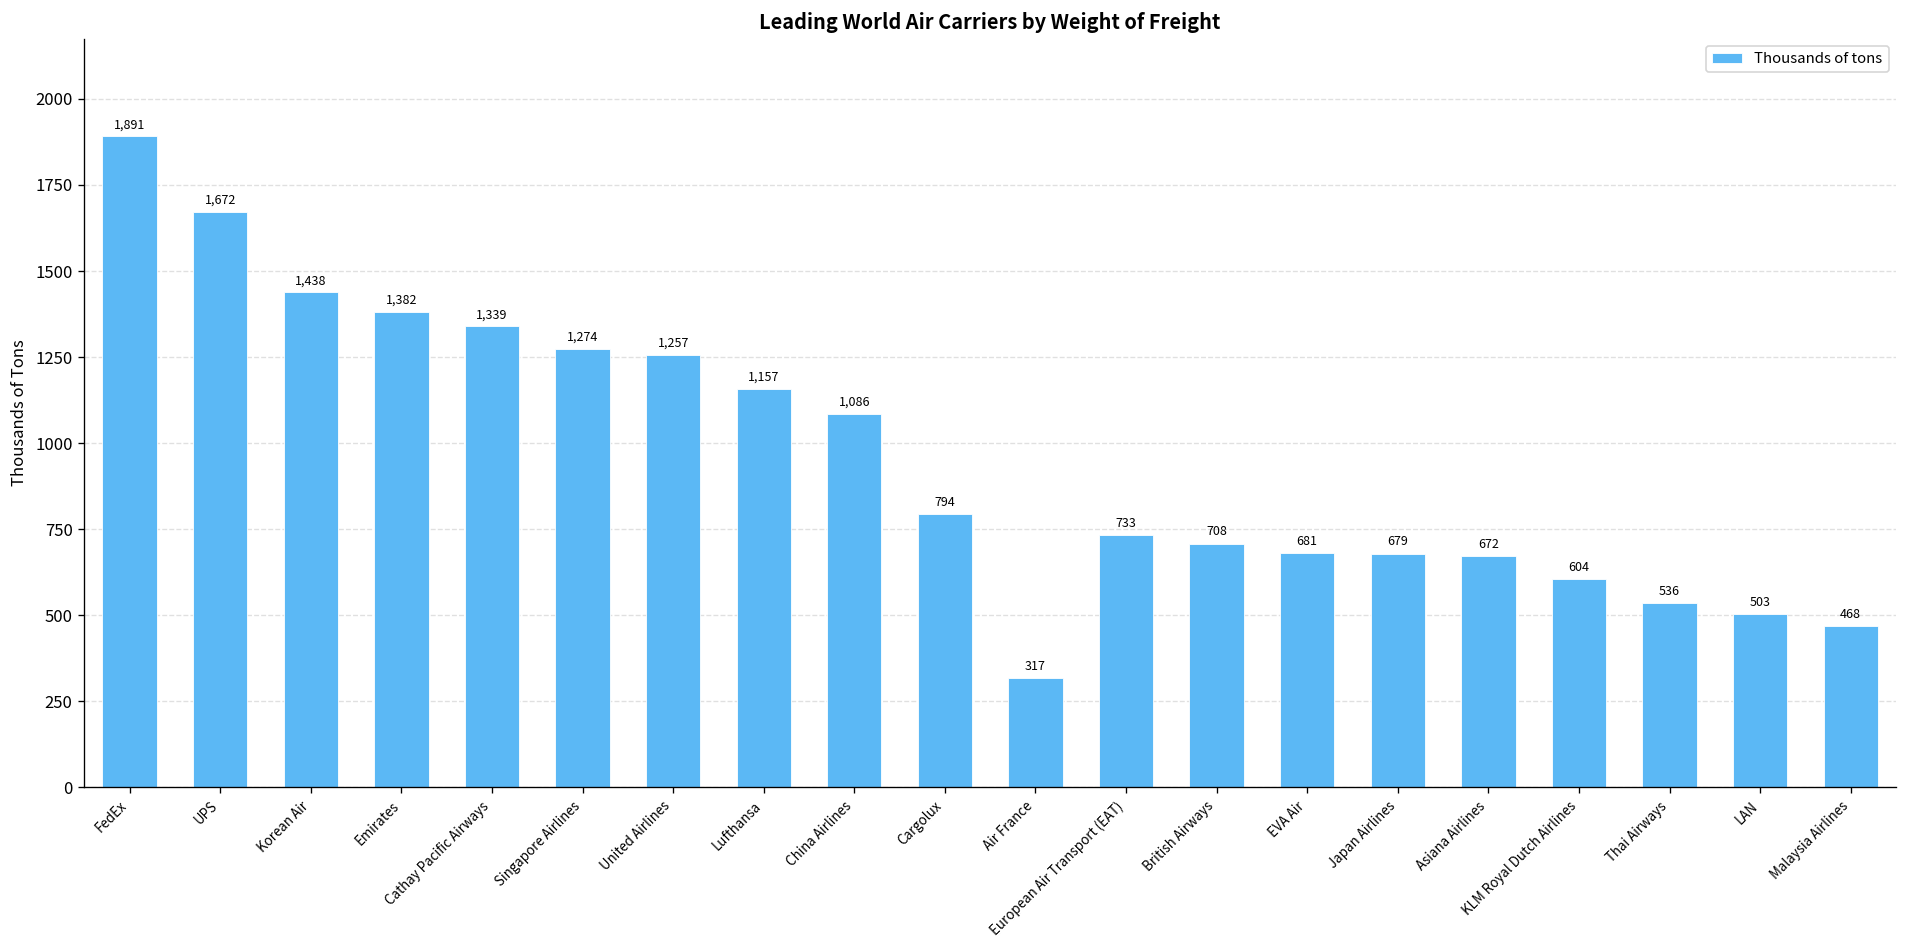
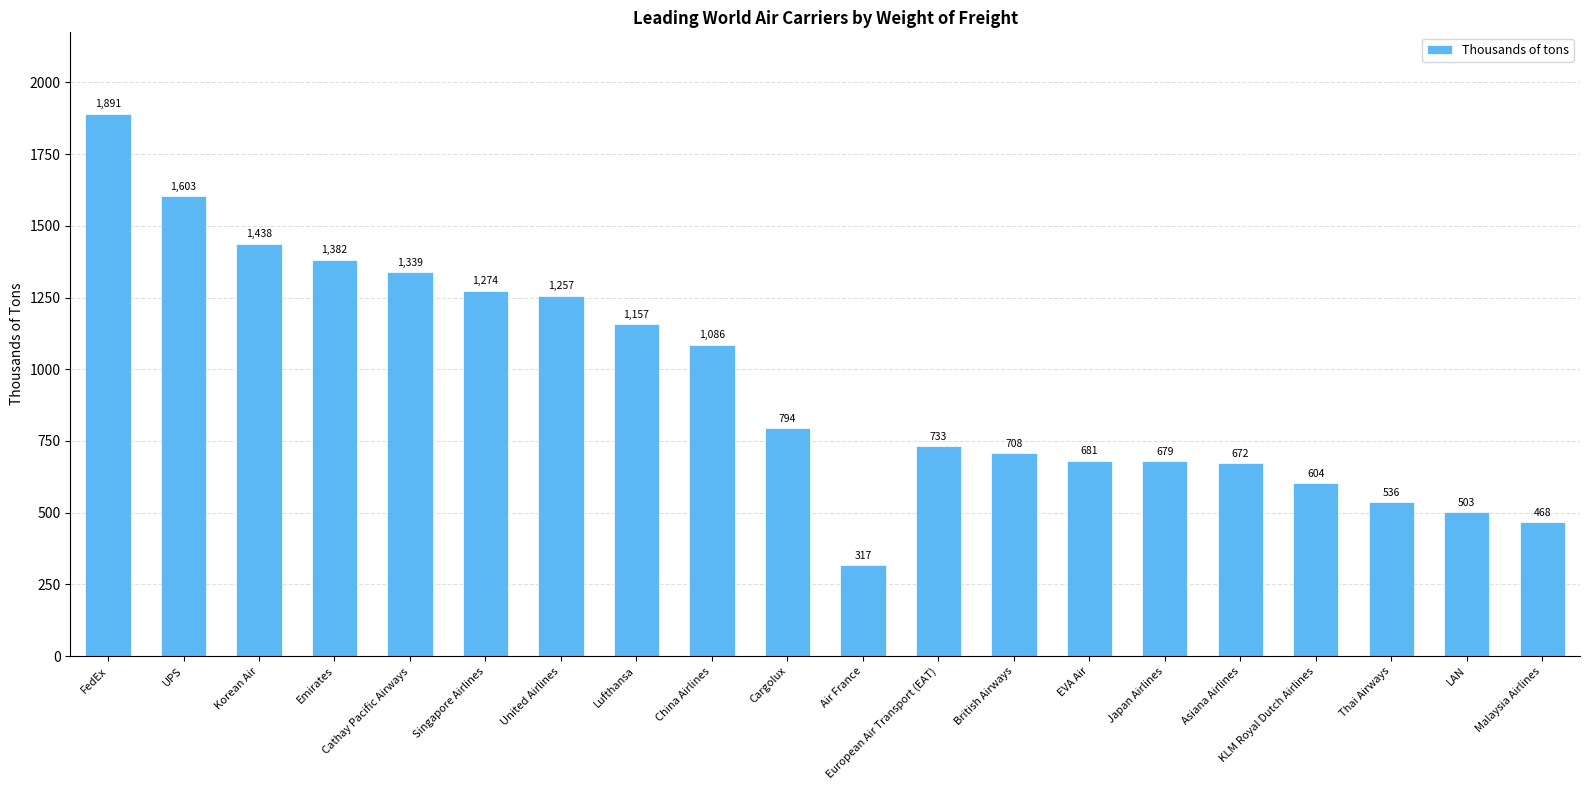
UPS: 1,672 -> 1,603
